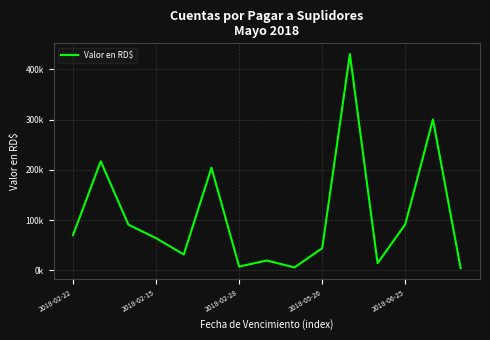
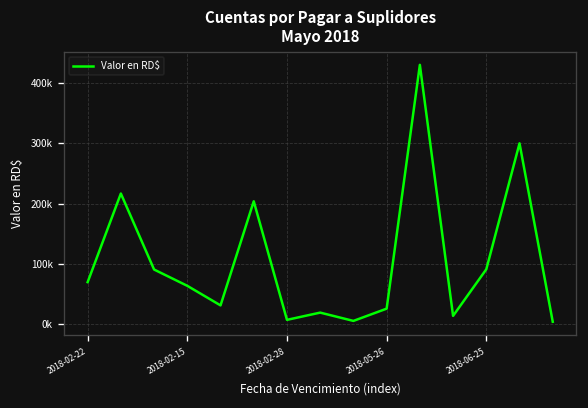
2018-05-26: 40000 -> 30000
